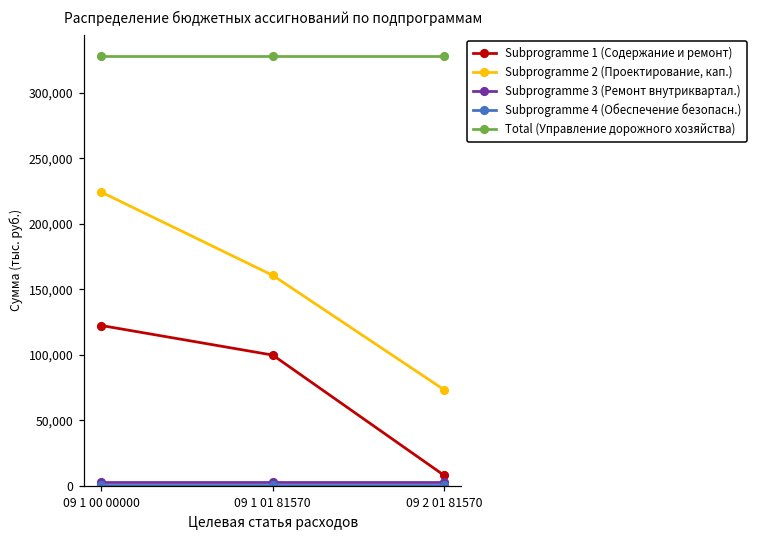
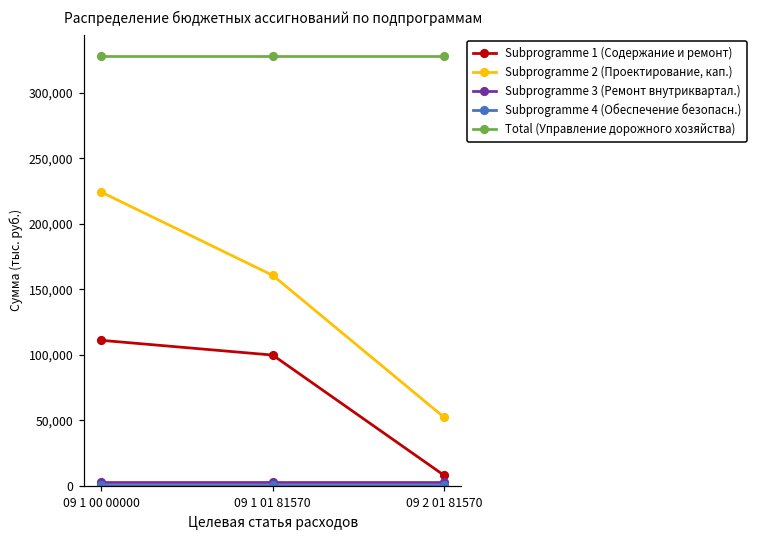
Subprogramme 1 (Содержание и ремонт), 09 1 00 00000: 122,000 -> 111,000
Subprogramme 2 (Проектирование, кап.), 09 2 01 81570: 73,000 -> 52,000
